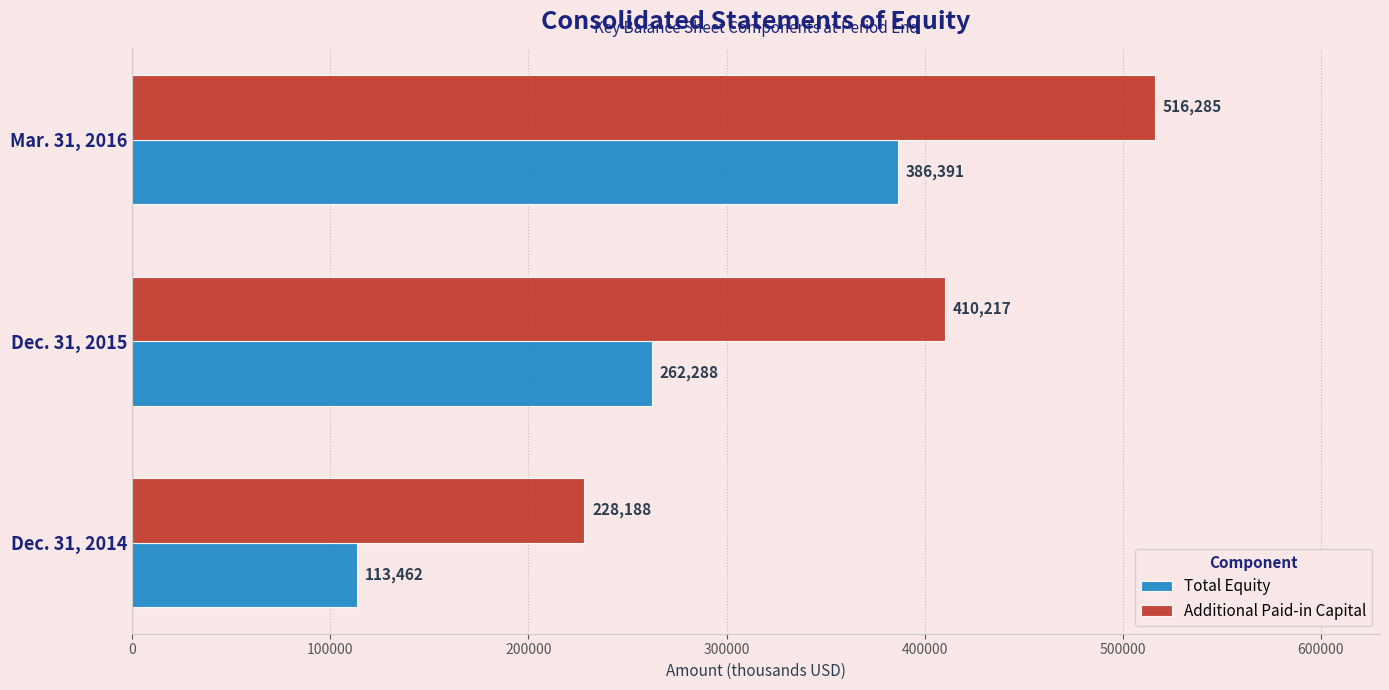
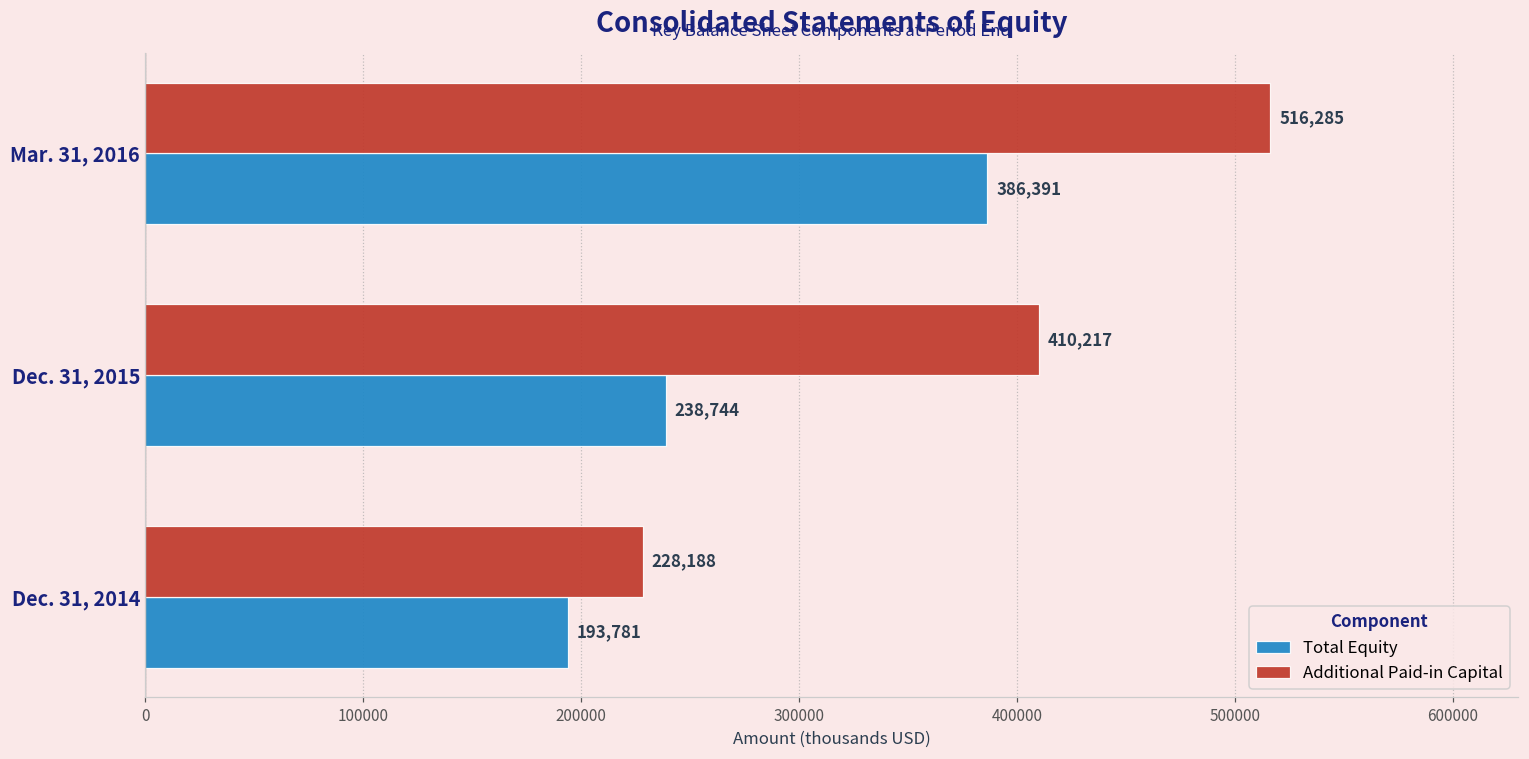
Total Equity, Dec. 31, 2015: 262,288 -> 238,744
Total Equity, Dec. 31, 2014: 113,462 -> 193,781
